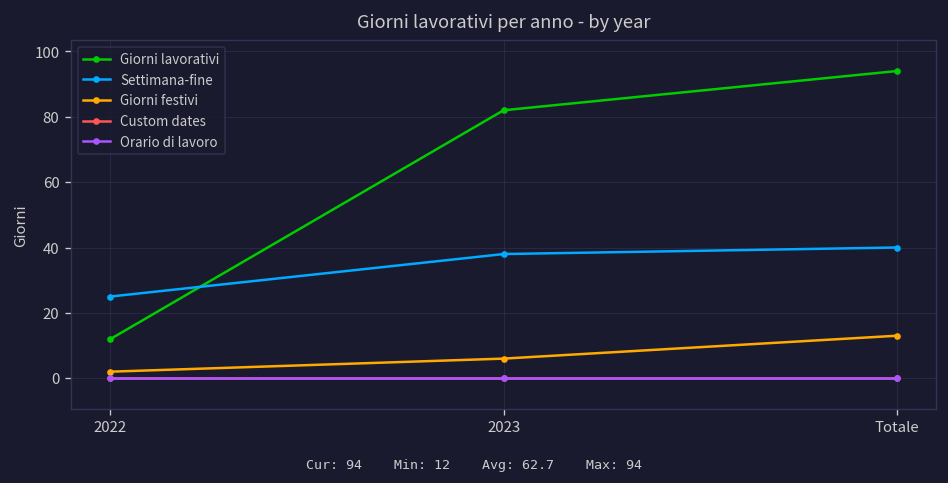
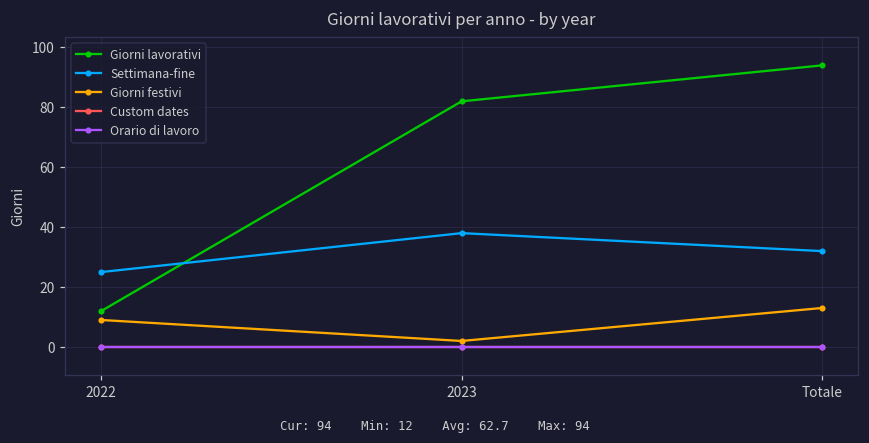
Giorni festivi, 2022: 2 -> 9
Giorni festivi, 2023: 6 -> 2
Settimana-fine, Totale: 40 -> 32
